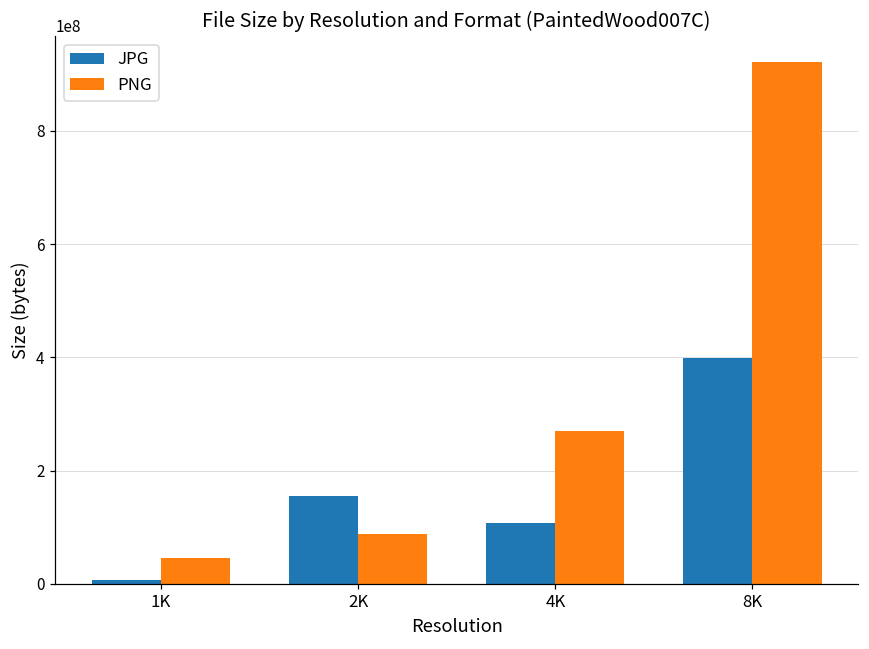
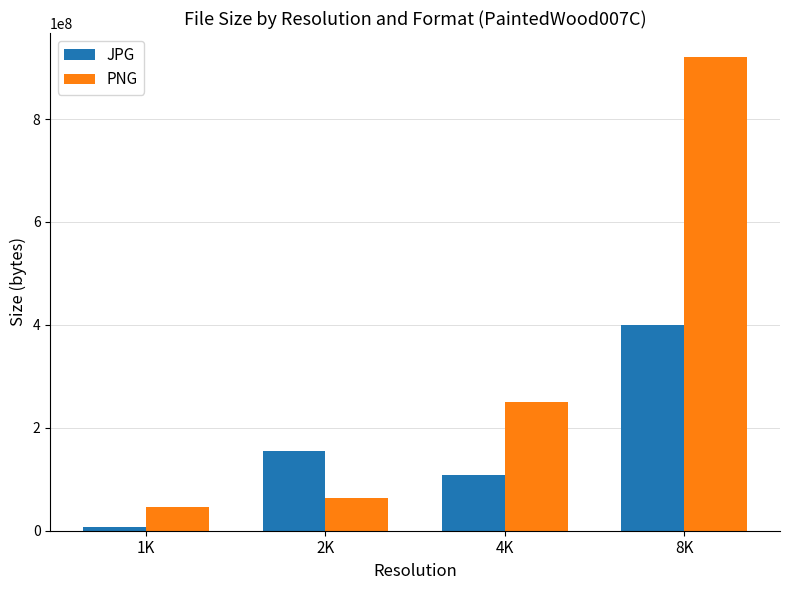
PNG, 2K: 90000000 -> 60000000
PNG, 4K: 270000000 -> 250000000
